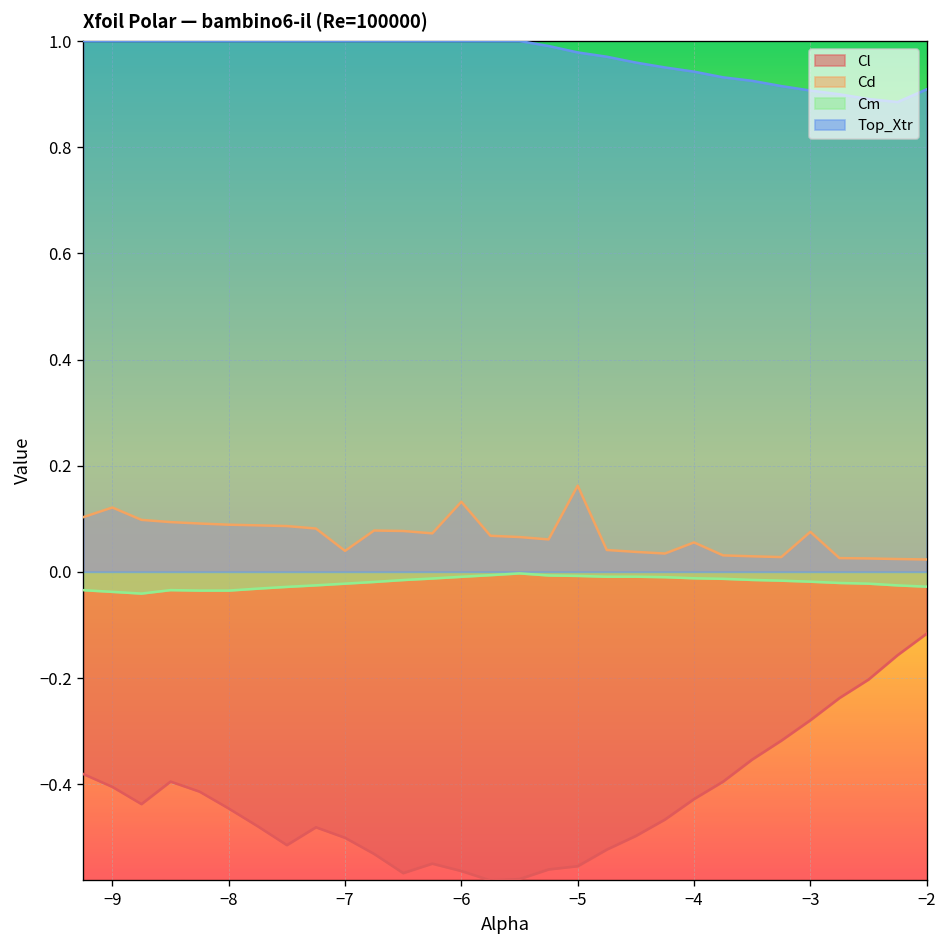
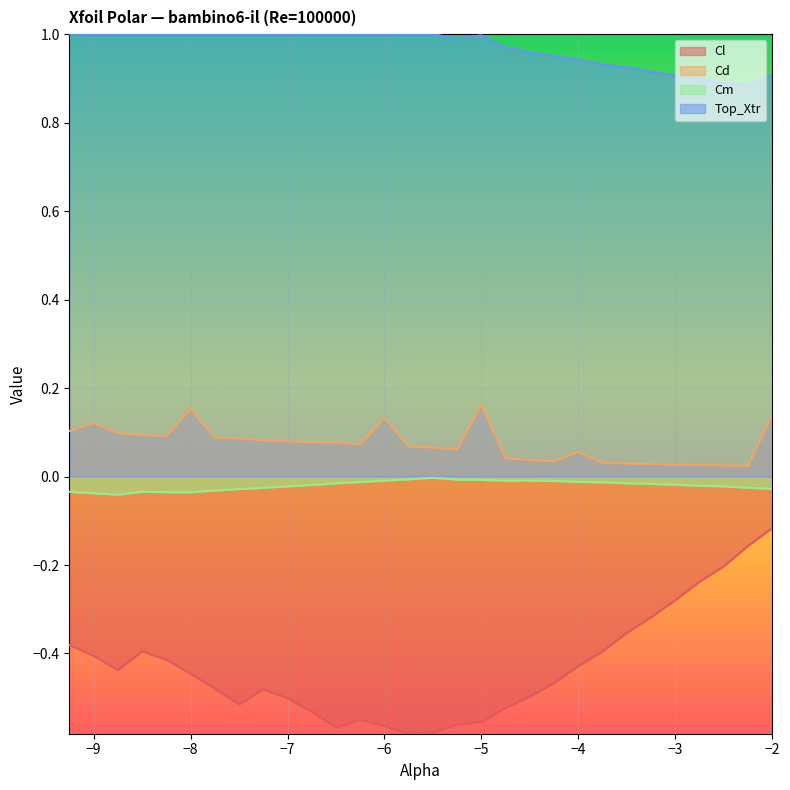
Cd, −8: 0.09 -> 0.15
Cd, −7: 0.04 -> 0.08
Top_Xtr, −5: 0.98 -> 1.00
Cd, −3: 0.08 -> 0.03
Cd, −2: 0.02 -> 0.14
